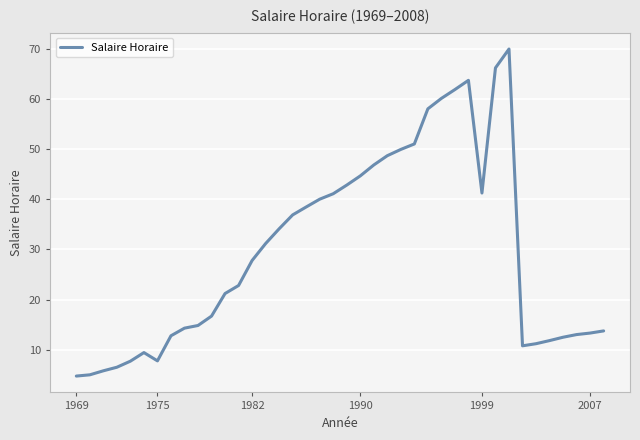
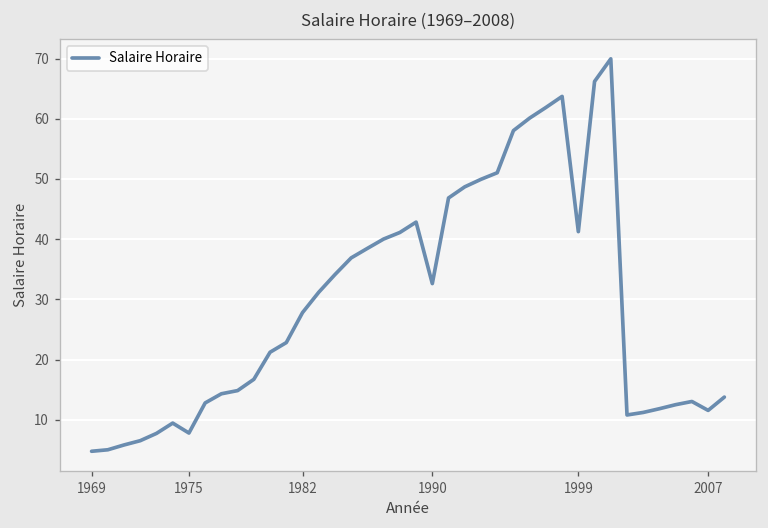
1990: 45 -> 33
2007: 13 -> 12
